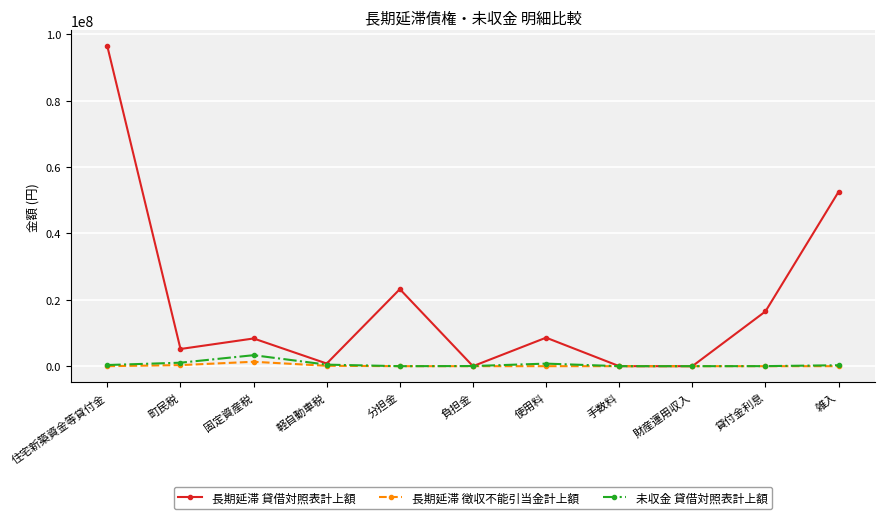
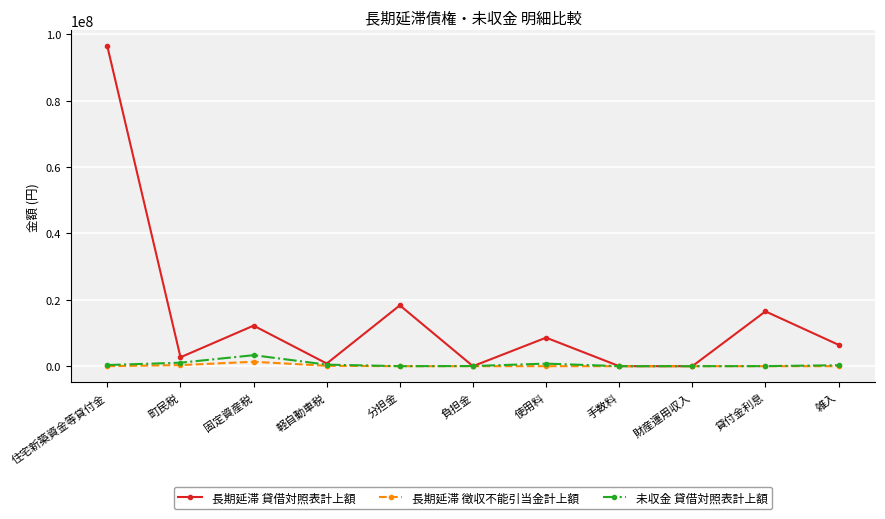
長期延滞 貸借対照表計上額, 町民税: 5000000 -> 3000000
長期延滞 貸借対照表計上額, 固定資産税: 8000000 -> 12000000
長期延滞 貸借対照表計上額, 分担金: 23000000 -> 18000000
長期延滞 貸借対照表計上額, 雑入: 53000000 -> 6000000
